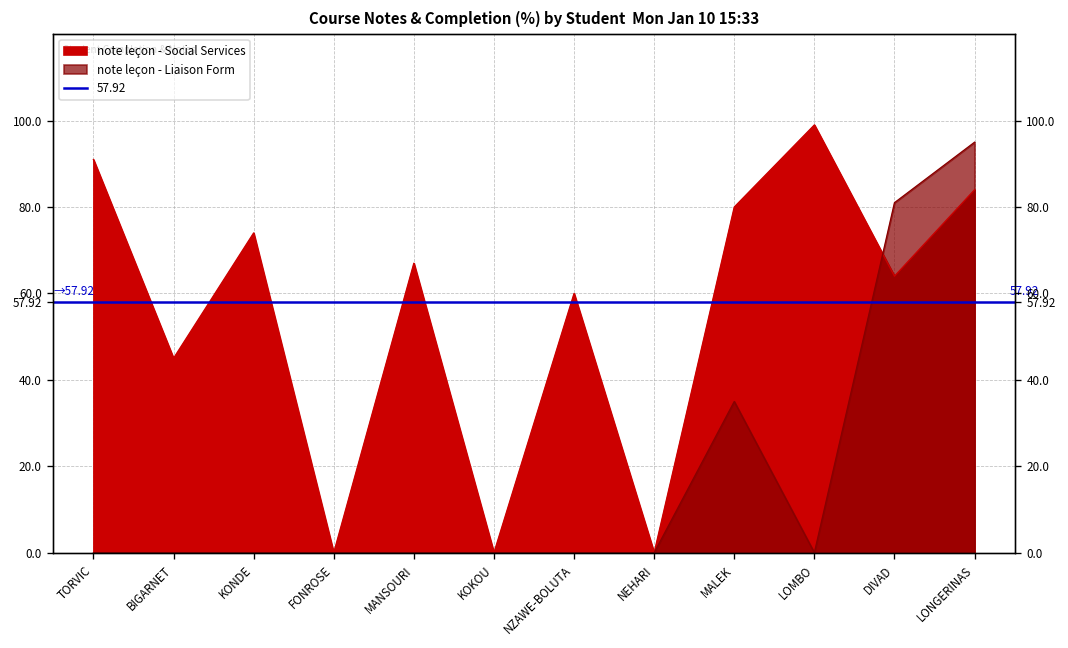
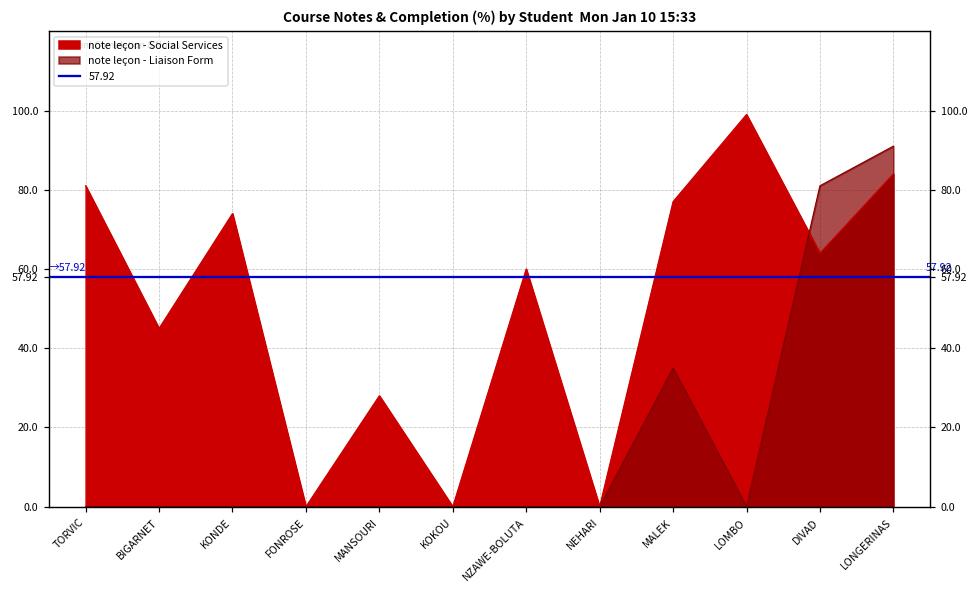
note leçon - Social Services, TORVIC: 91 -> 81
note leçon - Social Services, MANSOURI: 67 -> 28
note leçon - Social Services, MALEK: 80 -> 77
note leçon - Liaison Form, LONGERINAS: 95 -> 91
